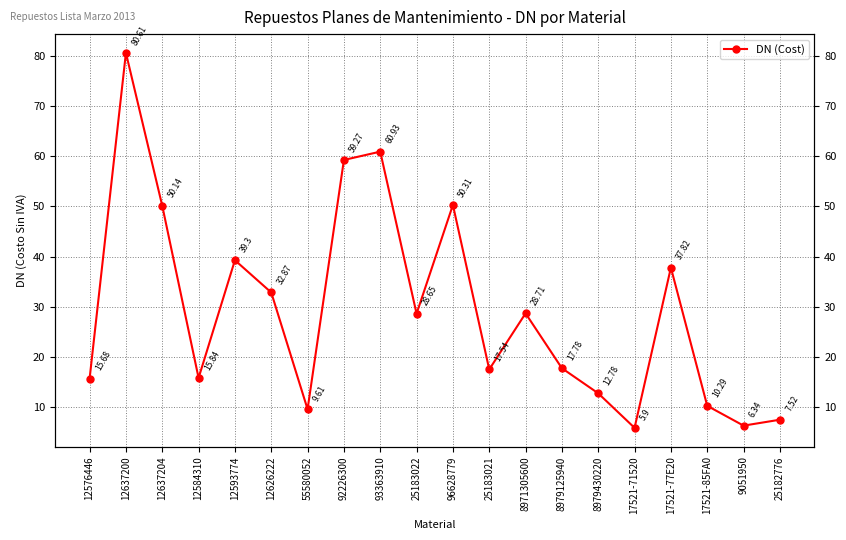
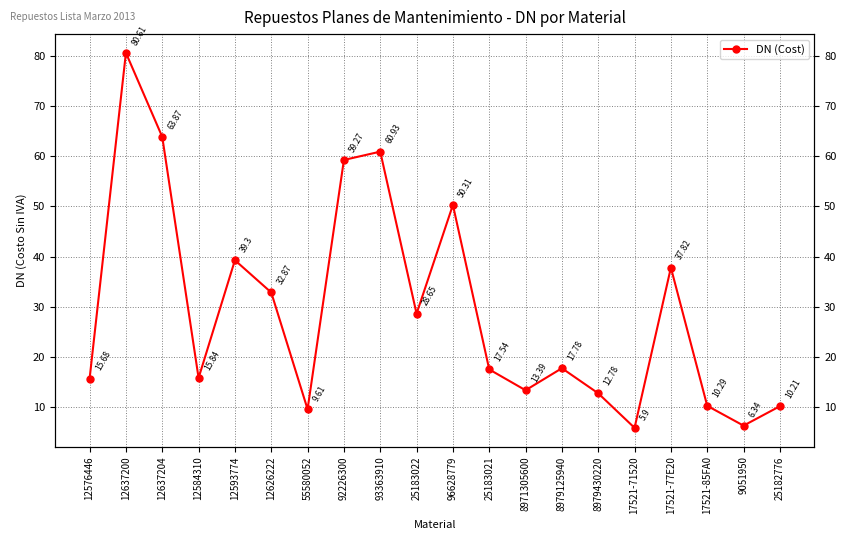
12637204: 50.14 -> 63.87
8971305600: 28.71 -> 13.39
25182776: 7.52 -> 10.21
